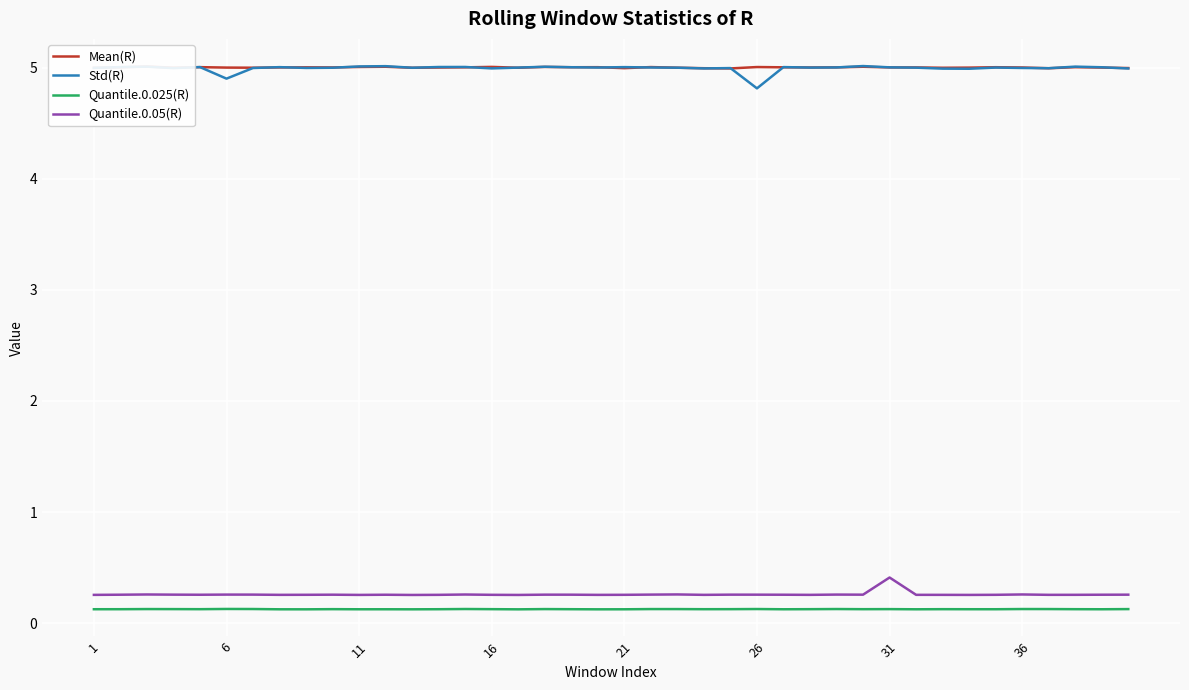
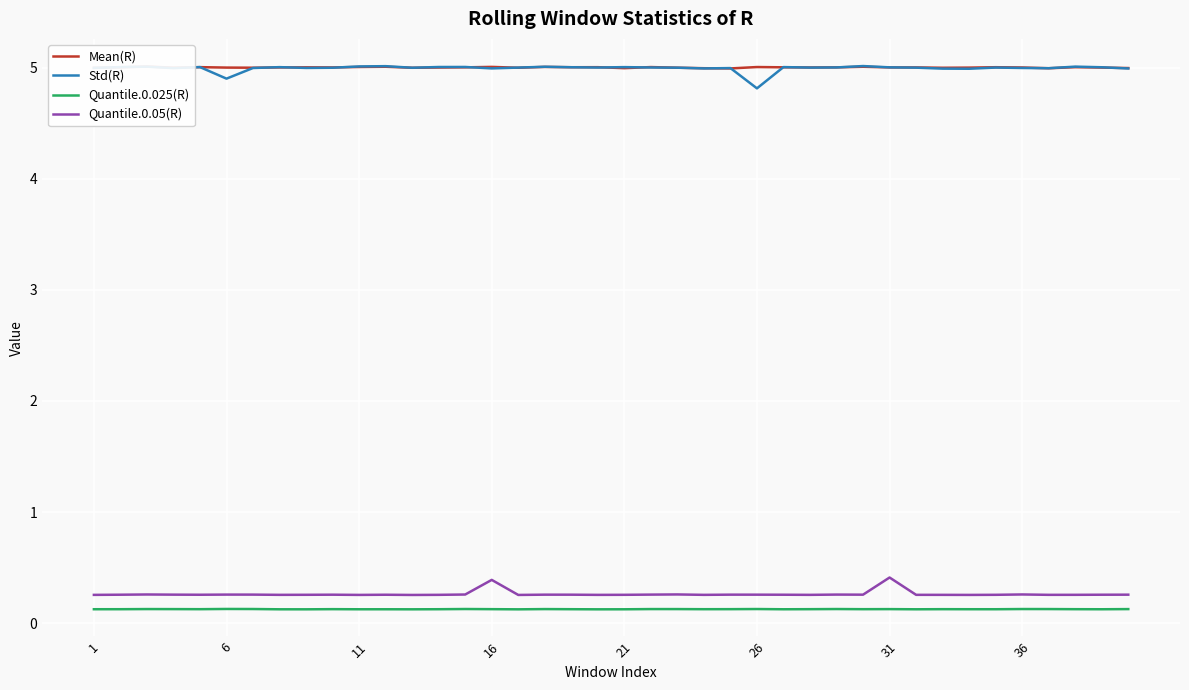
Quantile.0.05(R), 16: 0.26 -> 0.39
